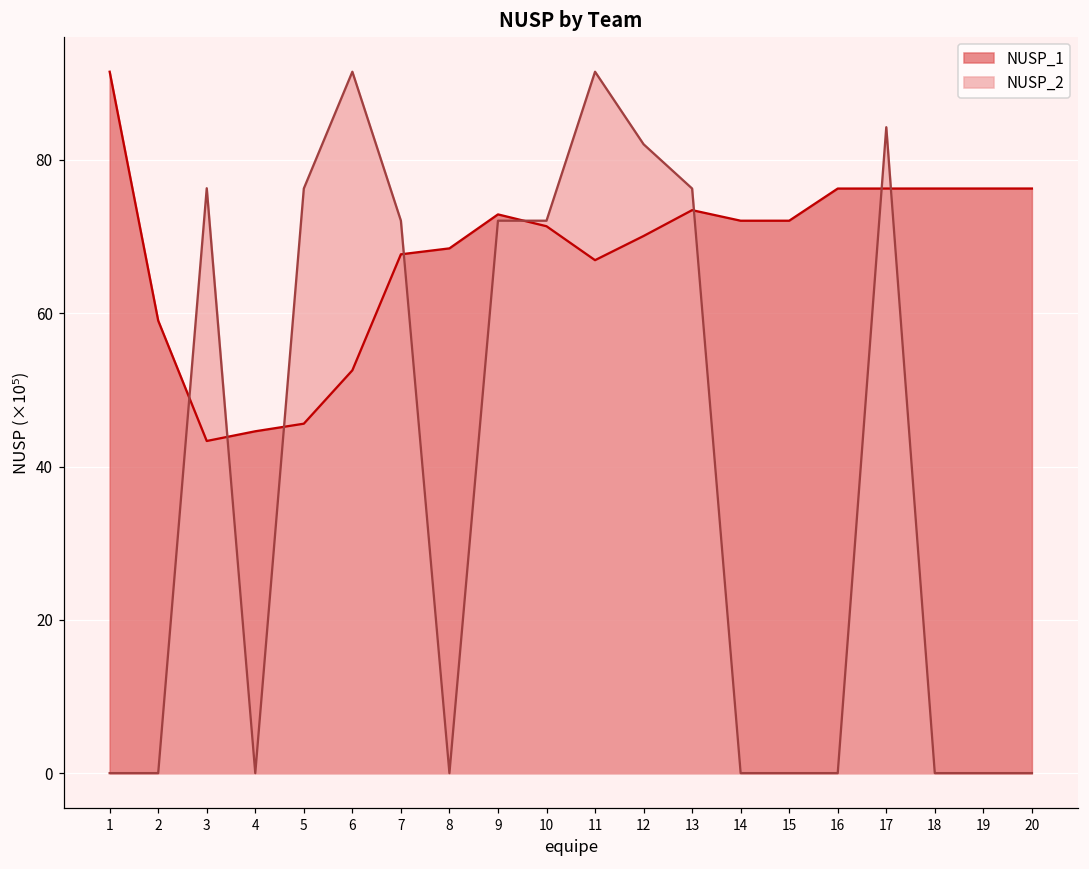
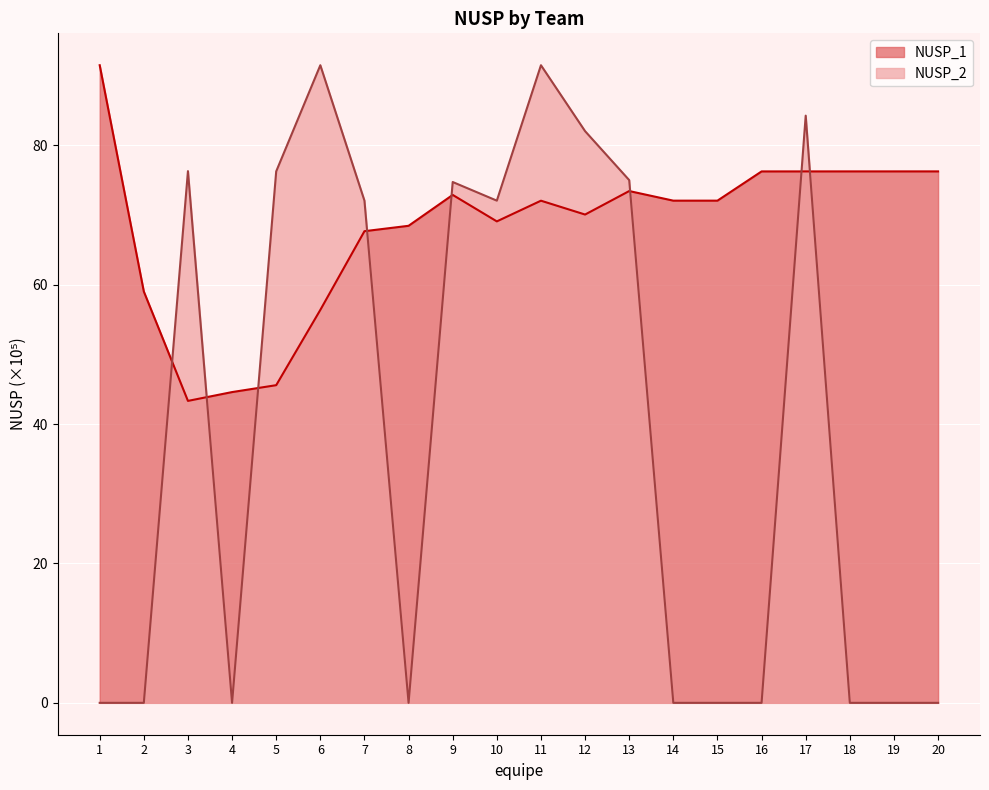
NUSP_1, 6: 53 -> 56
NUSP_2, 9: 72 -> 75
NUSP_1, 10: 71 -> 69
NUSP_1, 11: 67 -> 72
NUSP_2, 13: 76 -> 75
